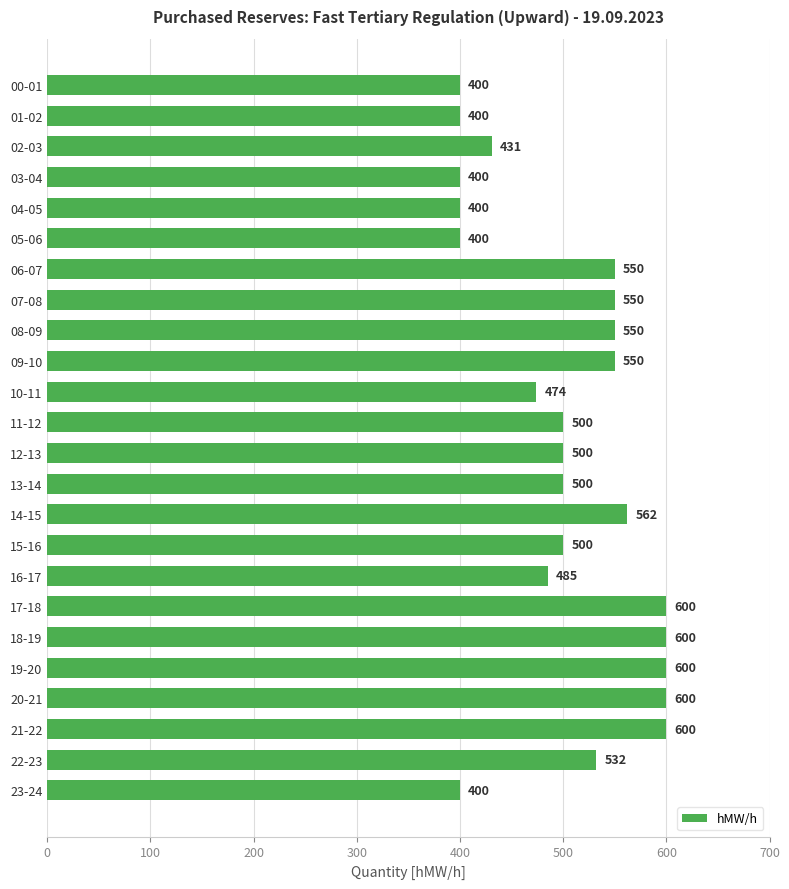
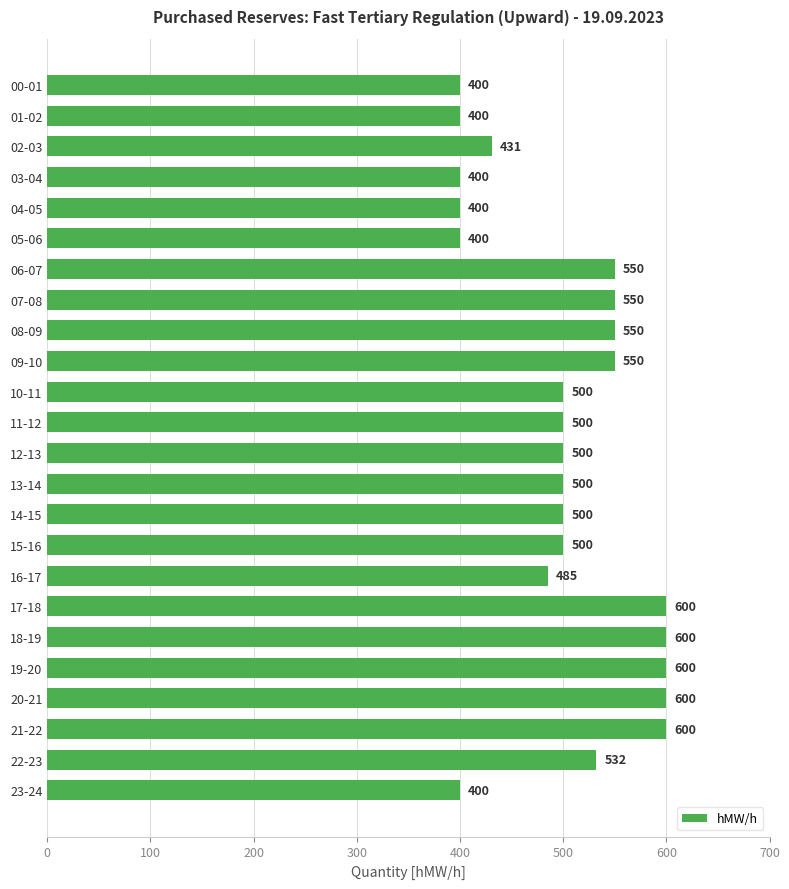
10-11: 474 -> 500
14-15: 562 -> 500
